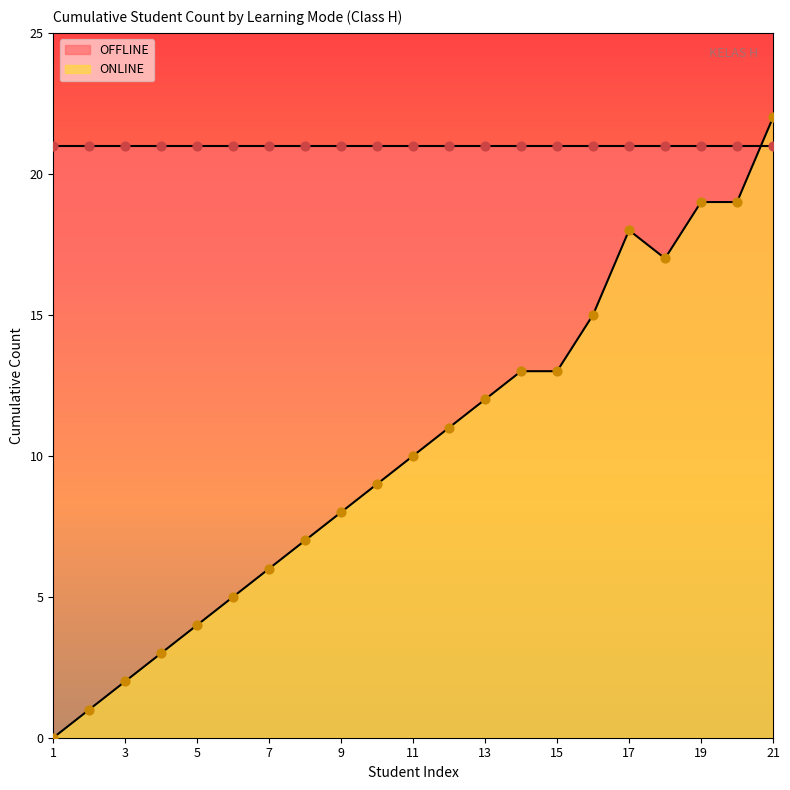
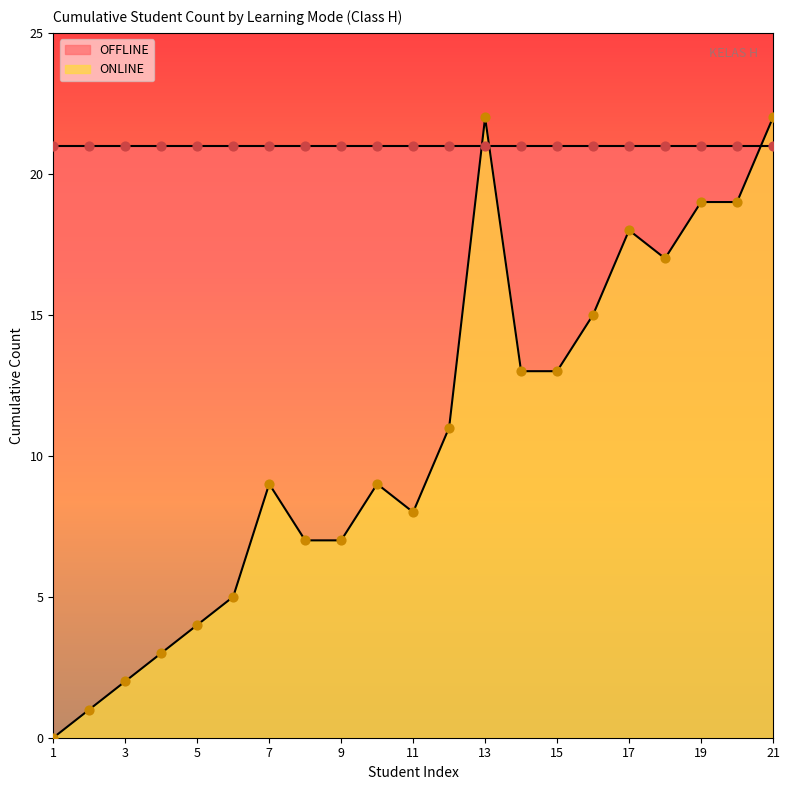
ONLINE, 7: 6 -> 9
ONLINE, 9: 8 -> 7
ONLINE, 11: 10 -> 8
ONLINE, 13: 12 -> 22
